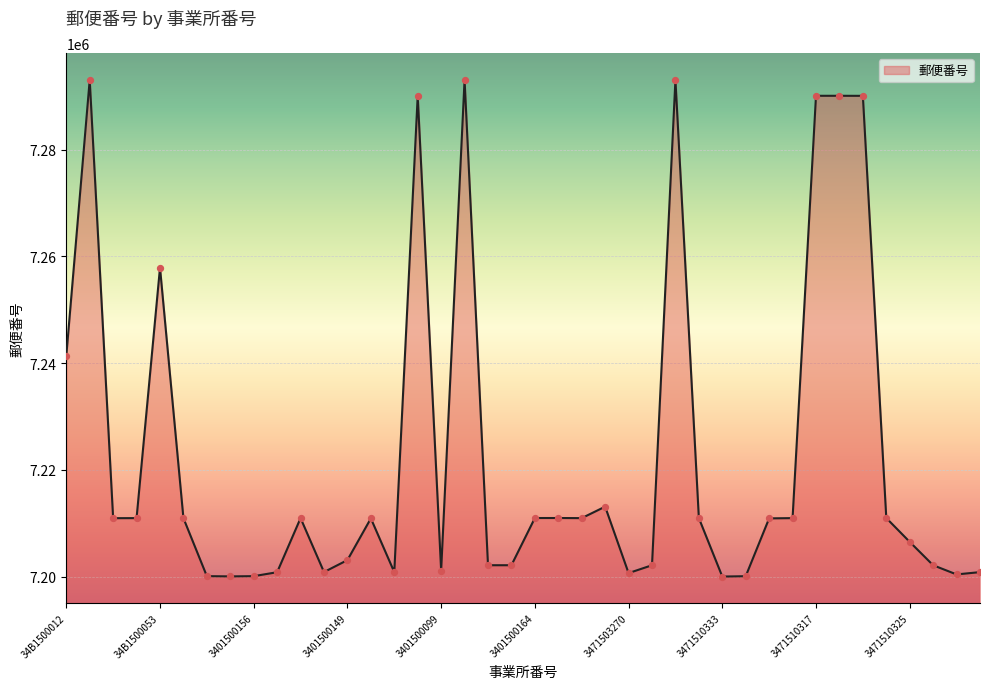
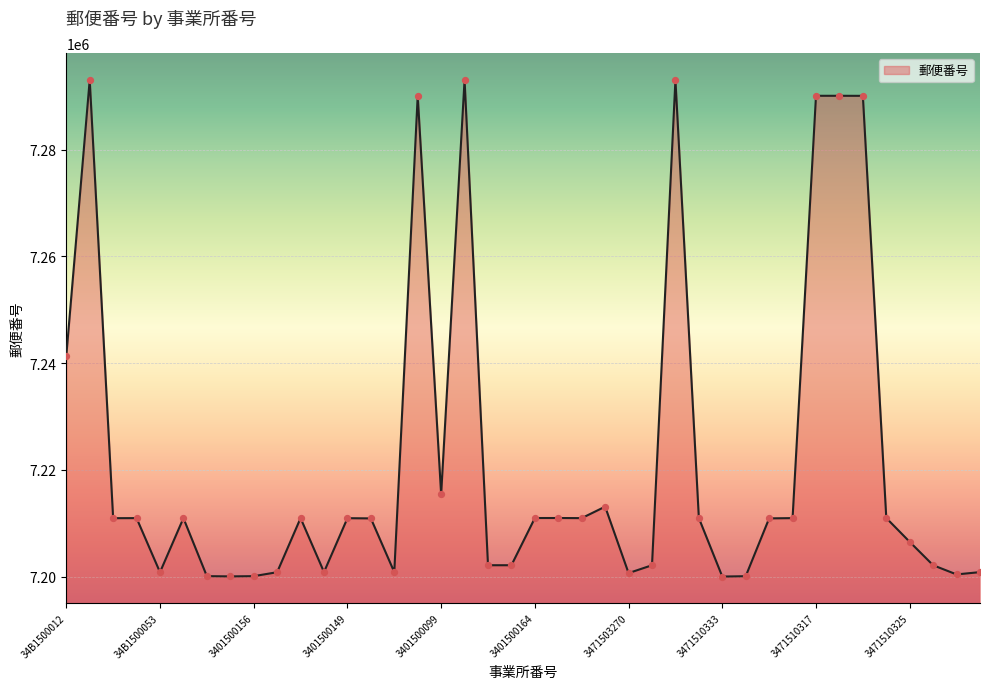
34B1500053: 7258000 -> 7201000
3401500149: 7203000 -> 7211000
3401500099: 7201000 -> 7215000
